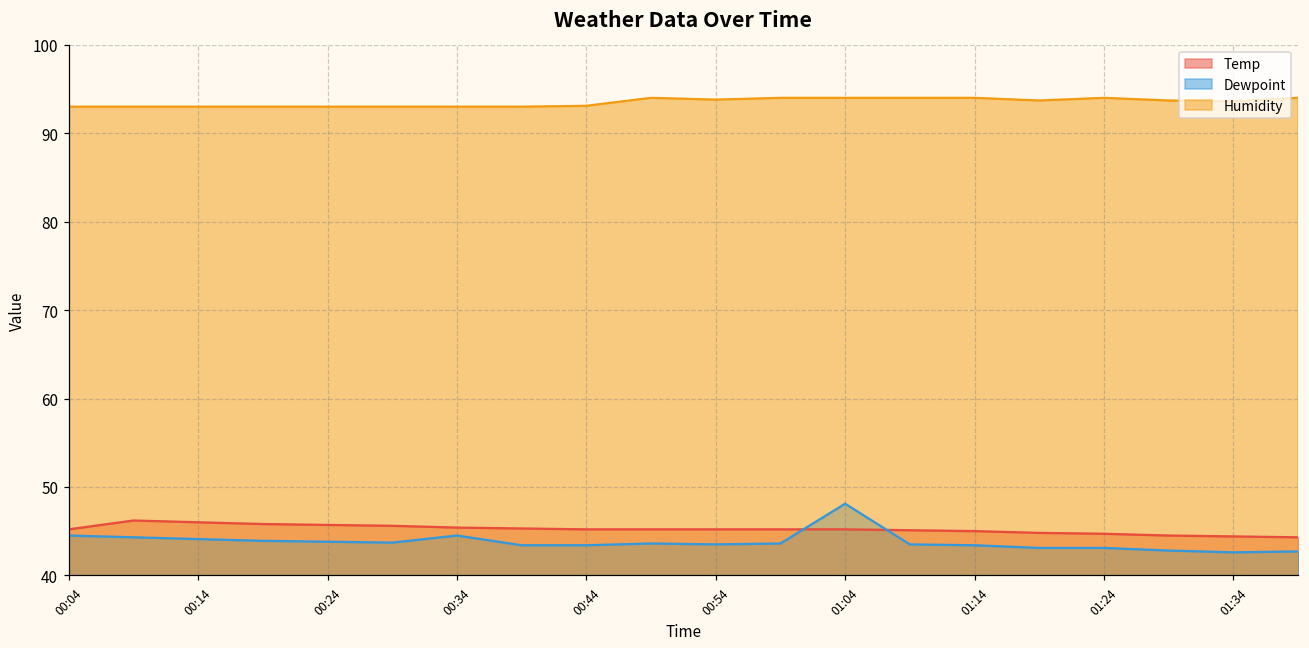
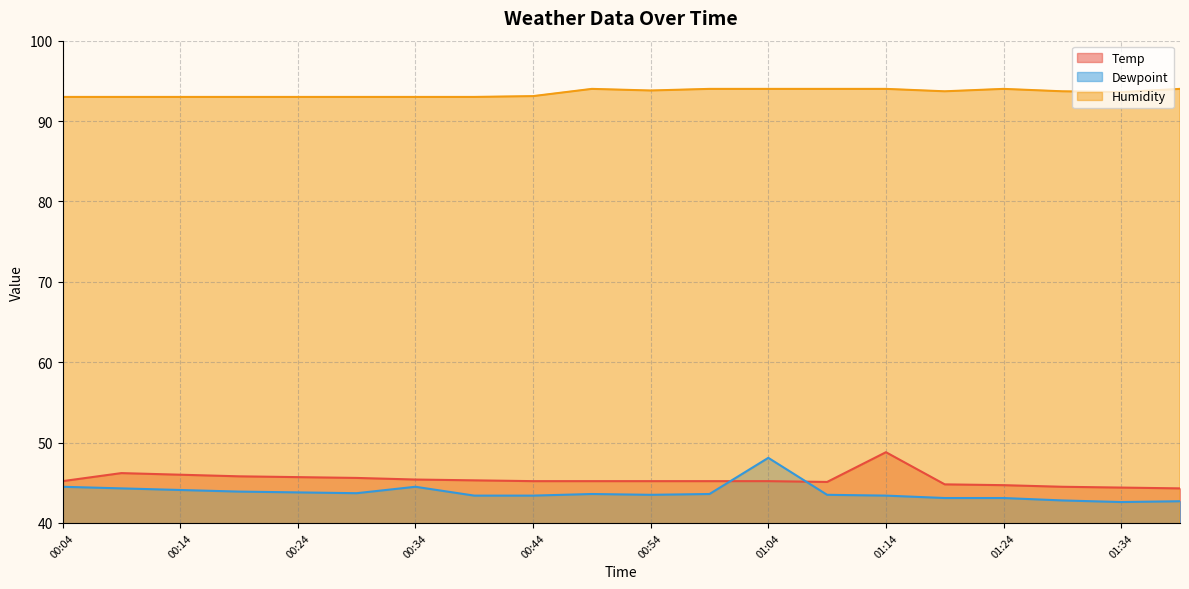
Temp, 01:14: 45 -> 49
